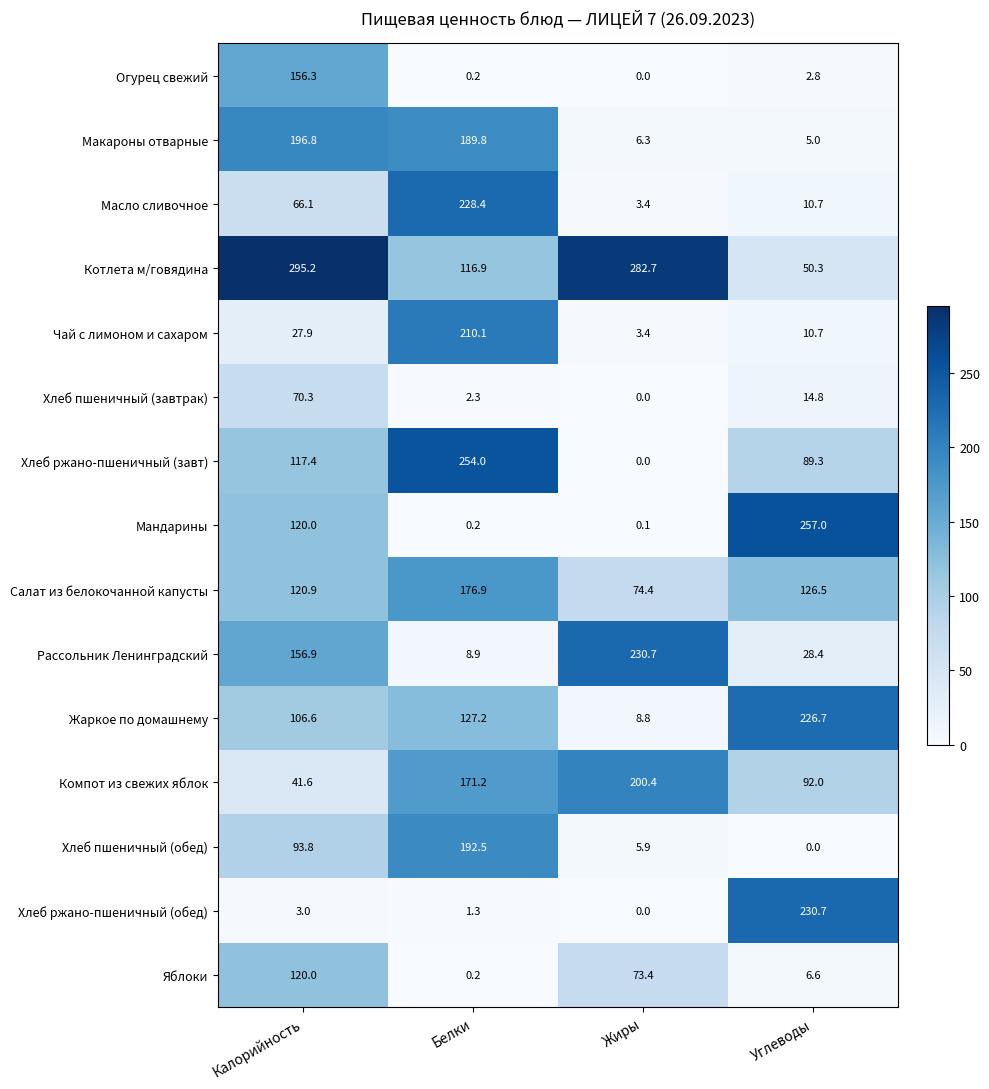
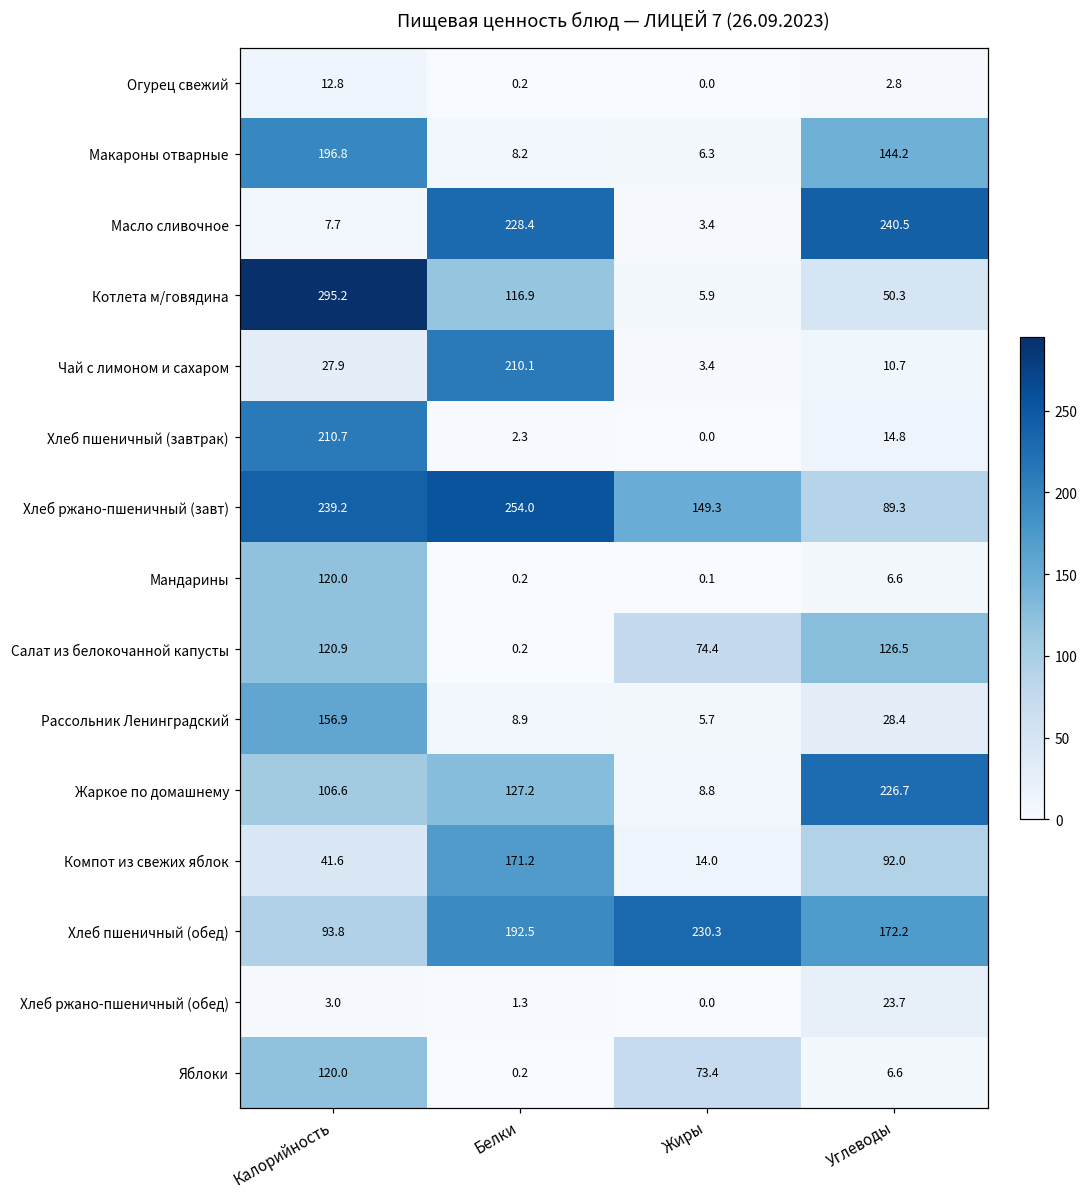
Огурец свежий, Калорийность: 156.3 -> 12.8
Макароны отварные, Белки: 189.8 -> 8.2
Макароны отварные, Углеводы: 5.0 -> 144.2
Масло сливочное, Калорийность: 66.1 -> 7.7
Масло сливочное, Углеводы: 10.7 -> 240.5
Котлета м/говядина, Жиры: 282.7 -> 5.9
Хлеб пшеничный (завтрак), Калорийность: 70.3 -> 210.7
Хлеб ржано-пшеничный (завт), Калорийность: 117.4 -> 239.2
Хлеб ржано-пшеничный (завт), Жиры: 0.0 -> 149.3
Мандарины, Углеводы: 257.0 -> 6.6
Салат из белокочанной капусты, Белки: 176.9 -> 0.2
Рассольник Ленинградский, Жиры: 230.7 -> 5.7
Компот из свежих яблок, Жиры: 200.4 -> 14.0
Хлеб пшеничный (обед), Жиры: 5.9 -> 230.3
Хлеб пшеничный (обед), Углеводы: 0.0 -> 172.2
Хлеб ржано-пшеничный (обед), Углеводы: 230.7 -> 23.7
